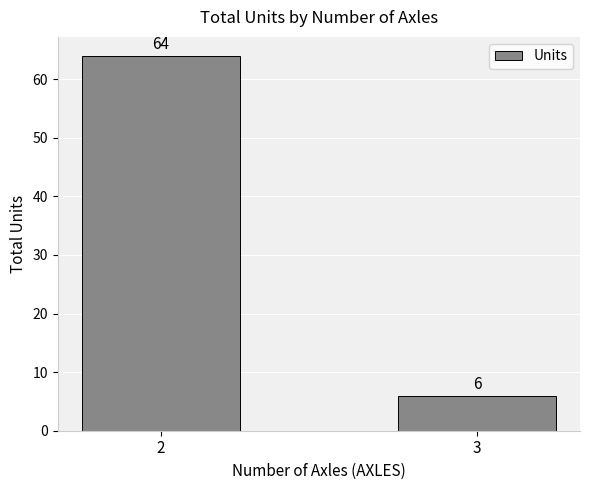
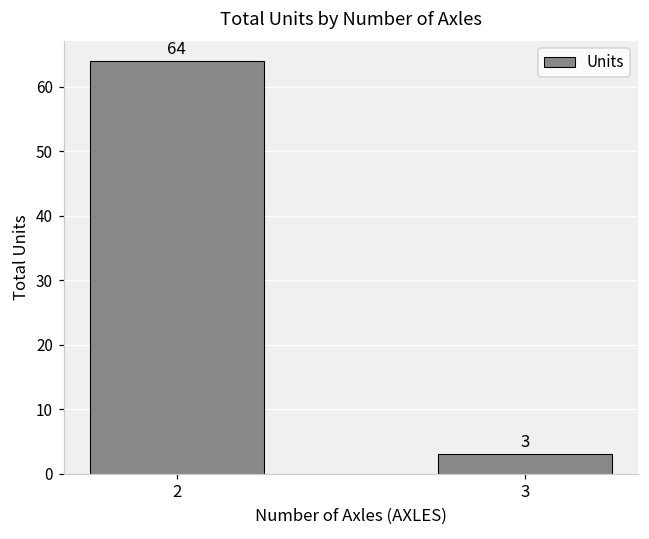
3: 6 -> 3
